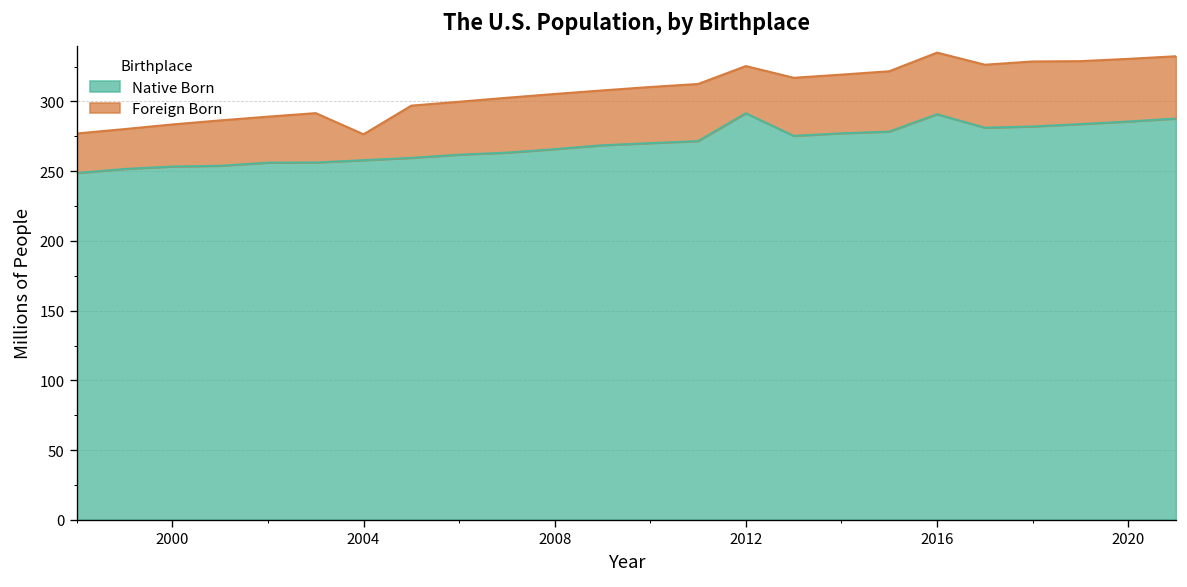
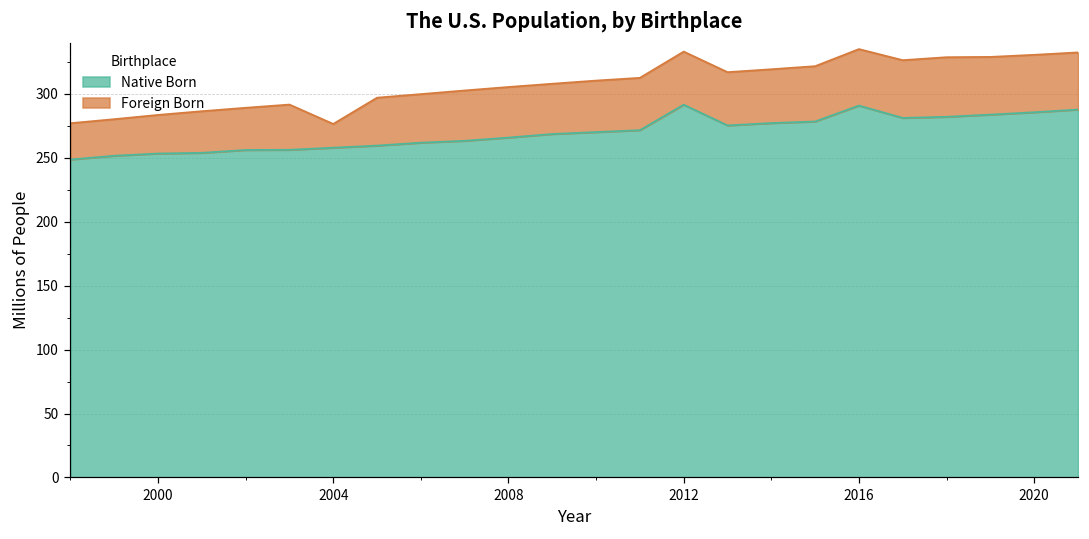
Foreign Born, 2012: 34 -> 42
